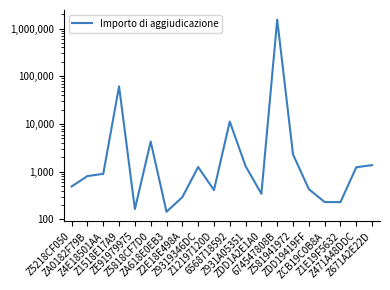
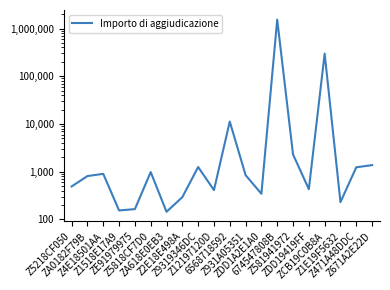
Z1518E17A9: 60,000 -> 150
Z5818CF7D0: 4,000 -> 1,000
Z931A05351: 1,300 -> 800
ZCB19C0B8A: 200 -> 300,000
